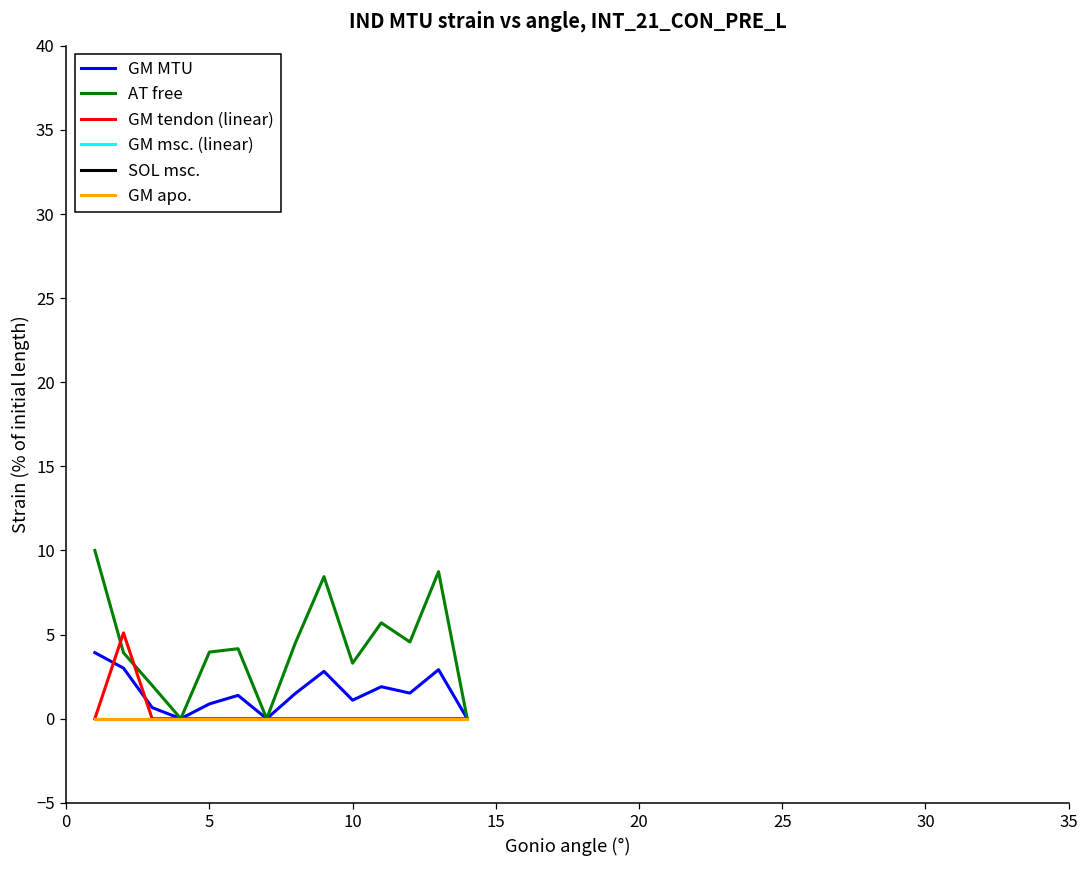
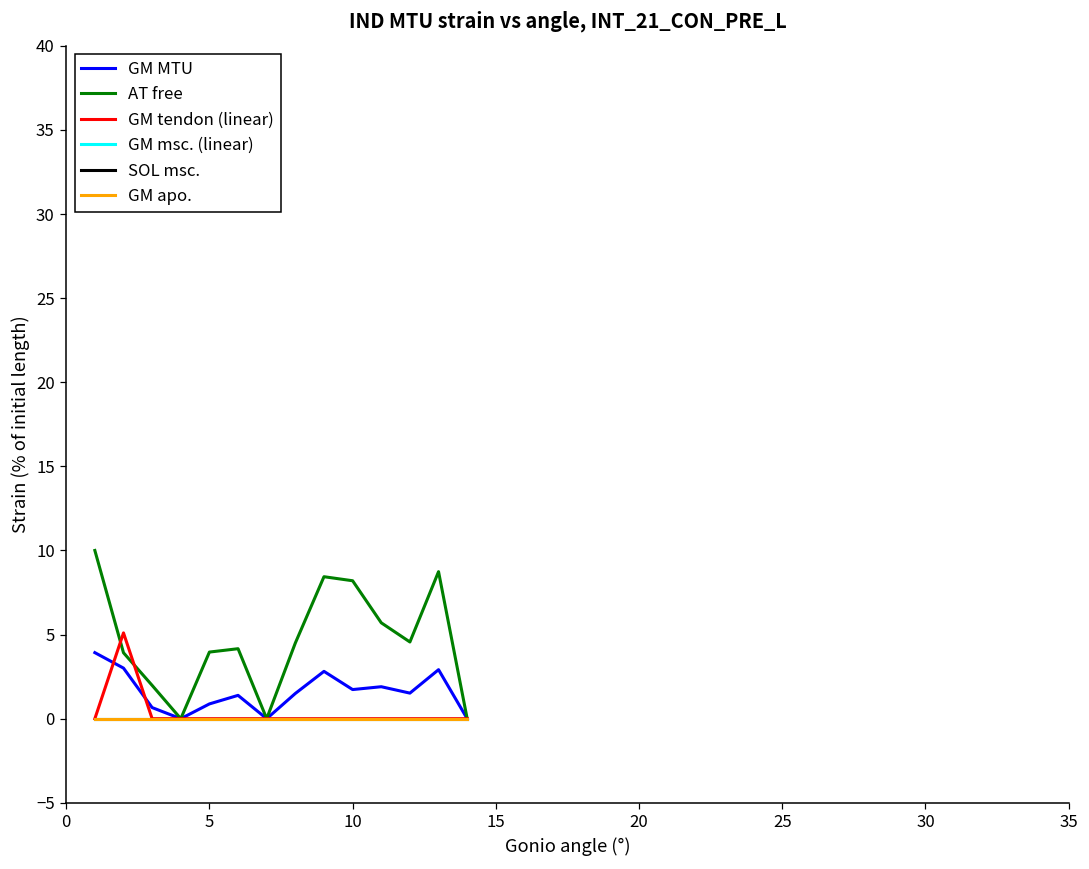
GM MTU, 10: 1.1 -> 1.7
AT free, 10: 3.3 -> 8.2
